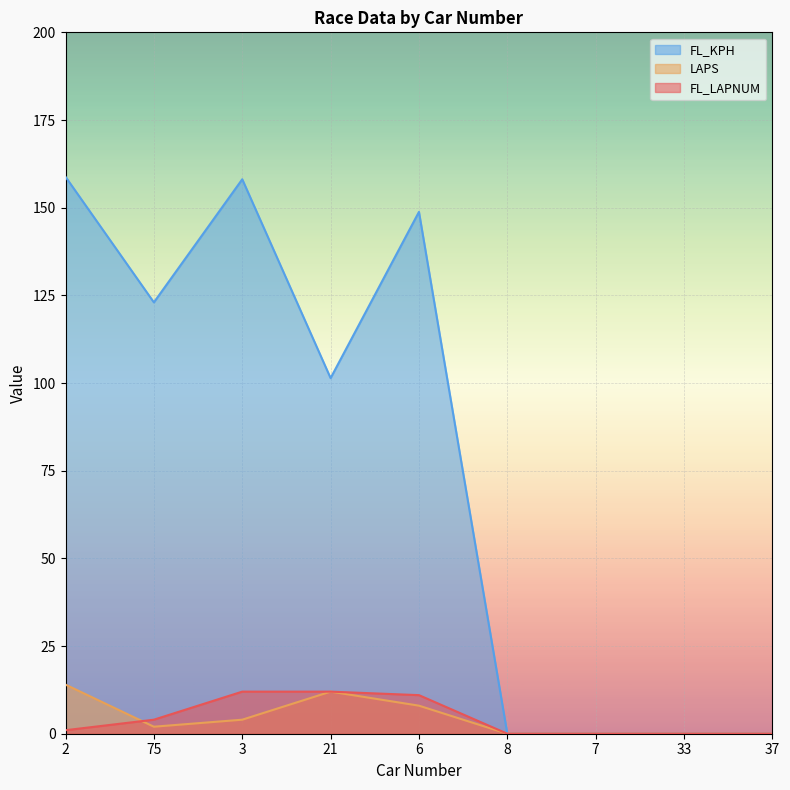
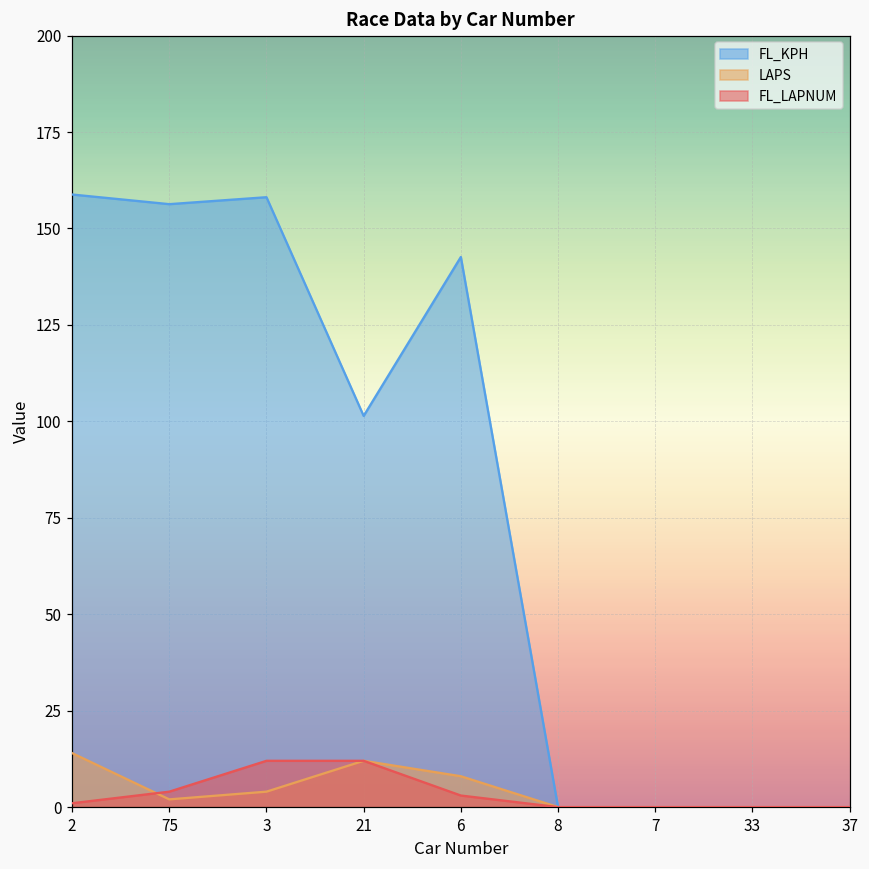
FL_KPH, 75: 123 -> 156
FL_KPH, 6: 149 -> 143
FL_LAPNUM, 6: 11 -> 3
